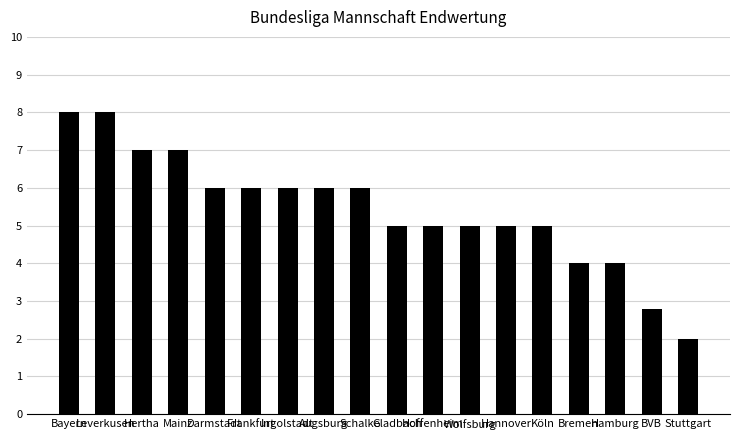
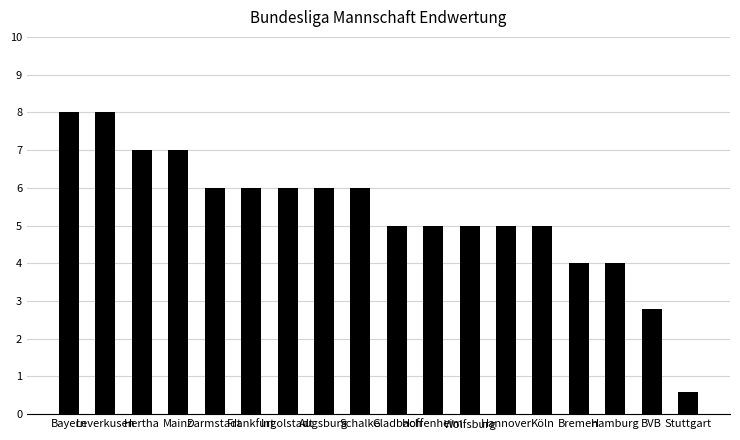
Stuttgart: 2.0 -> 0.6
